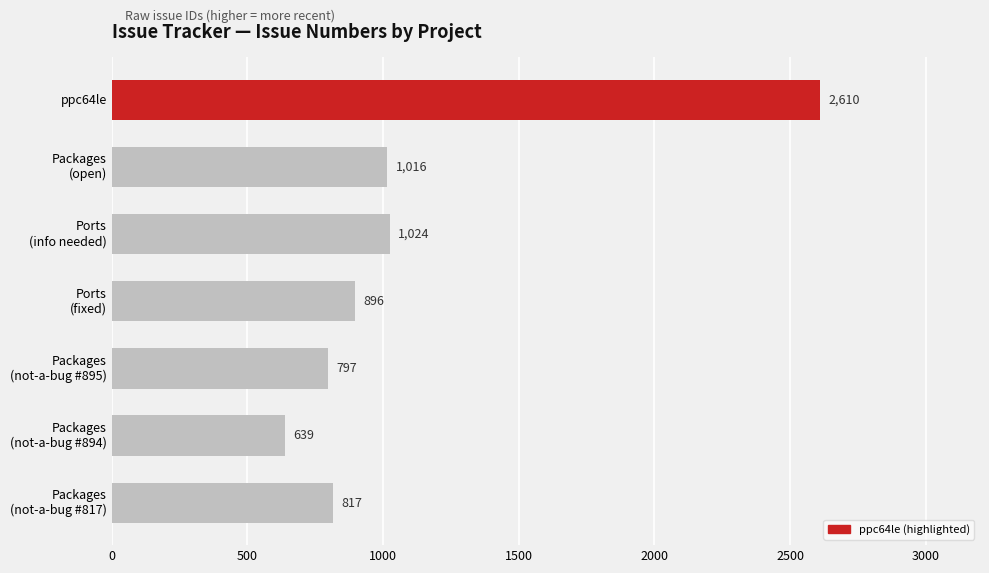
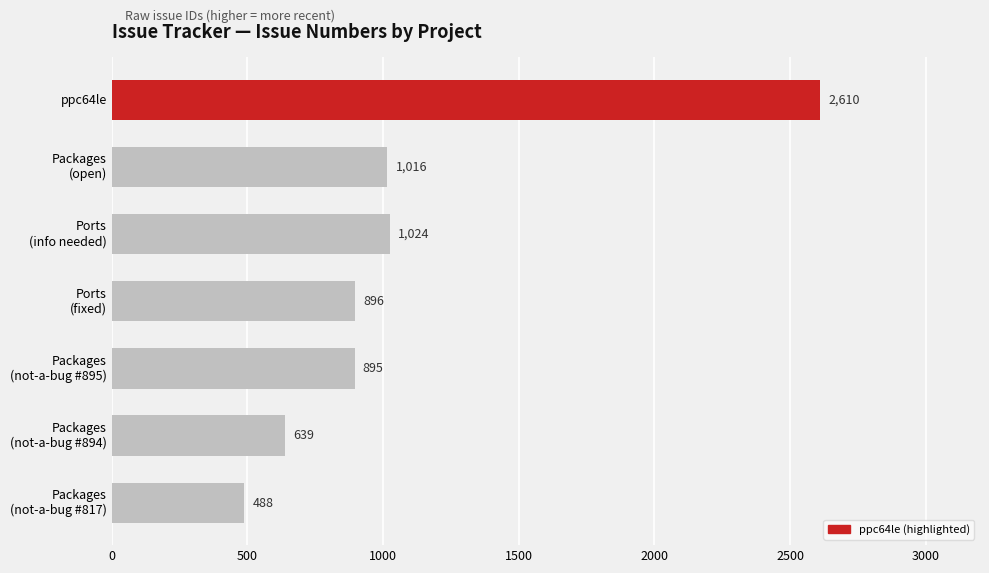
Packages (not-a-bug #895): 797 -> 895
Packages (not-a-bug #817): 817 -> 488
